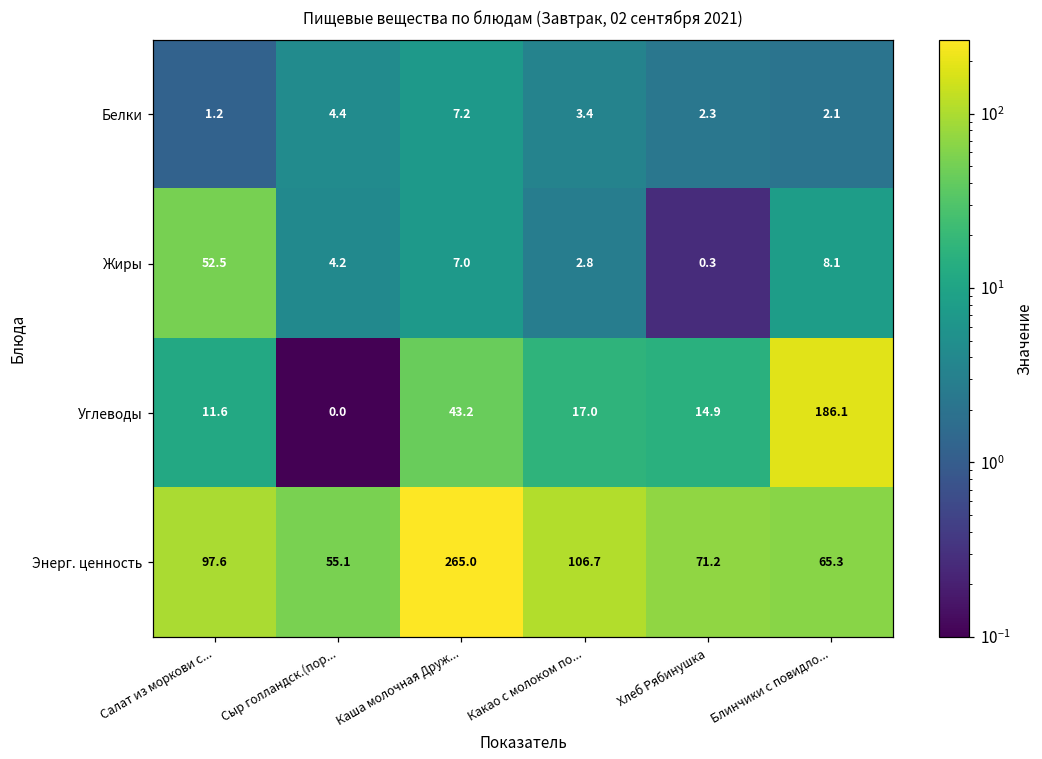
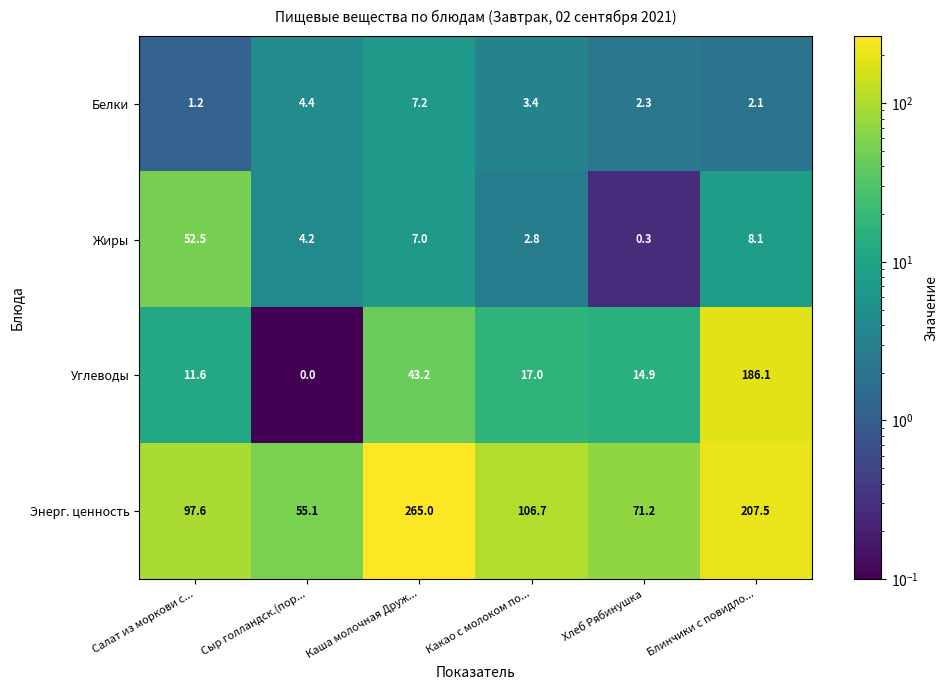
Энерг. ценность, Блинчики с повидло...: 65.3 -> 207.5
